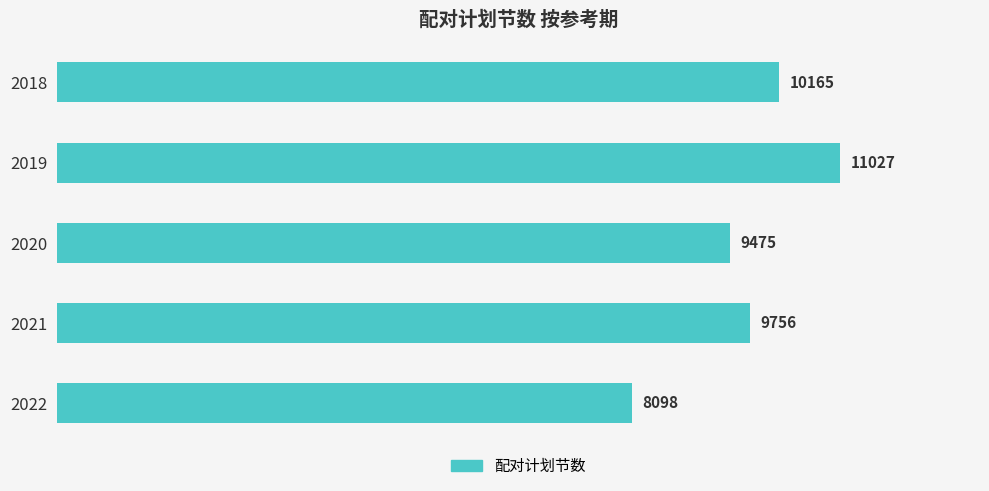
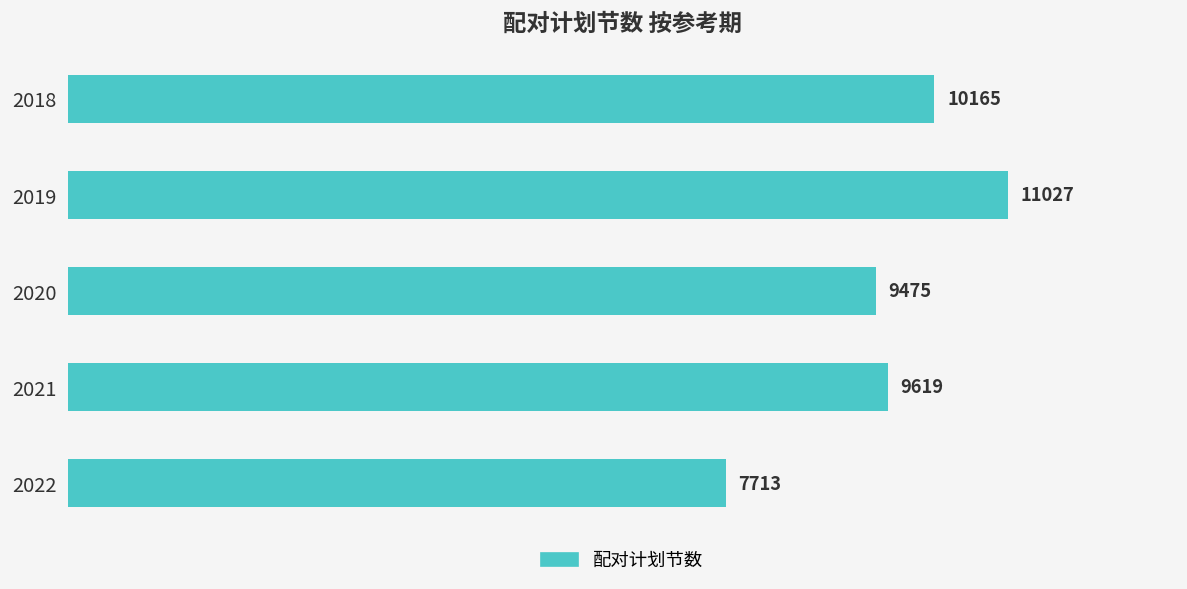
2021: 9756 -> 9619
2022: 8098 -> 7713
